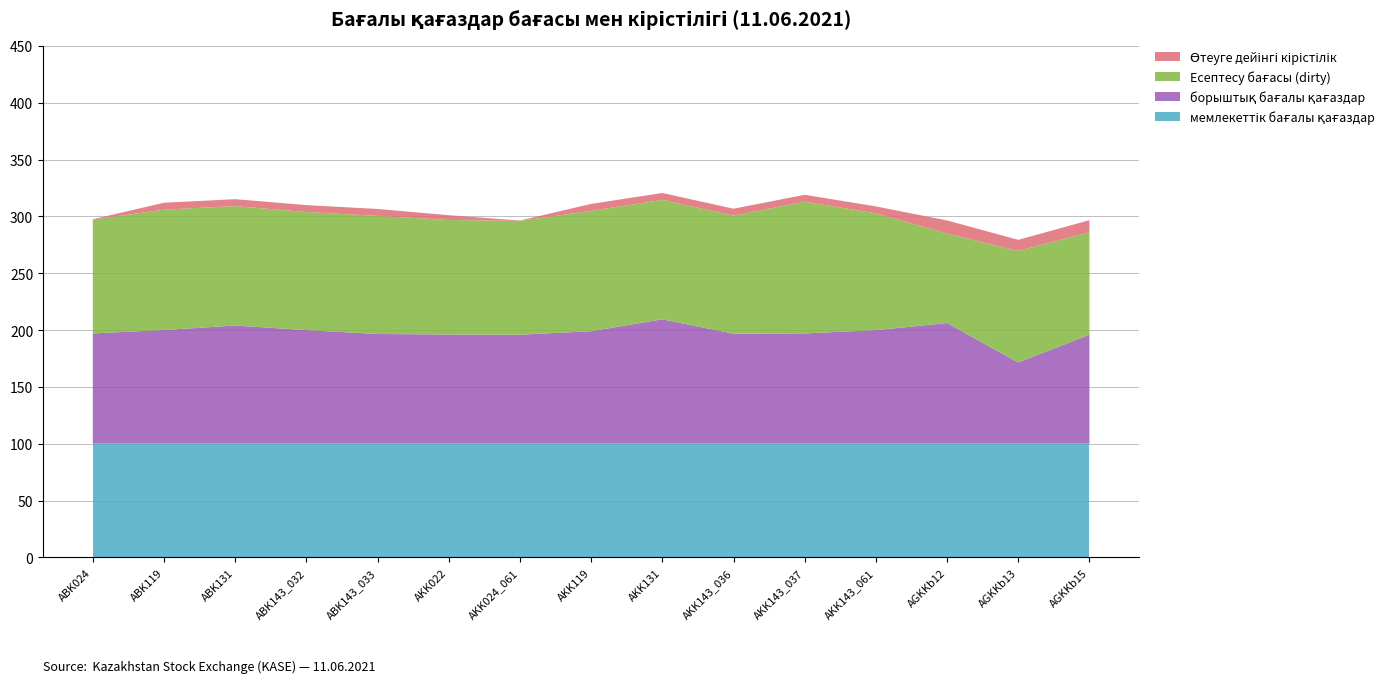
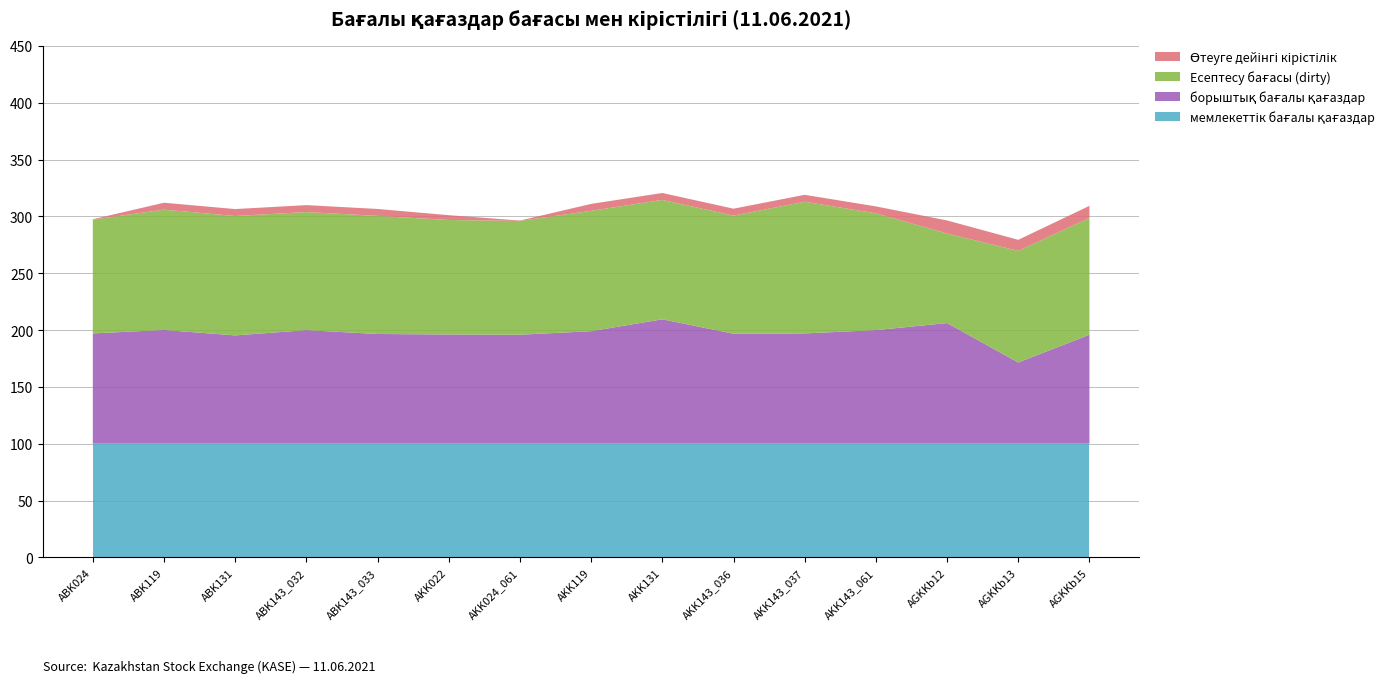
борыштық бағалы қағаздар, ABK131: 104 -> 95
Есептесу бағасы (dirty), AGKKb15: 90 -> 103
